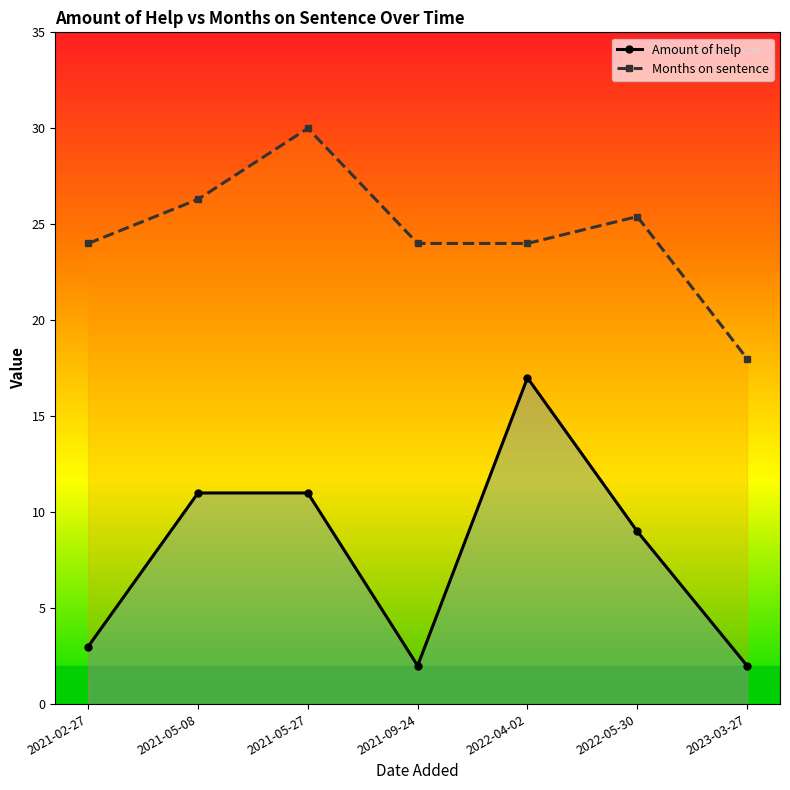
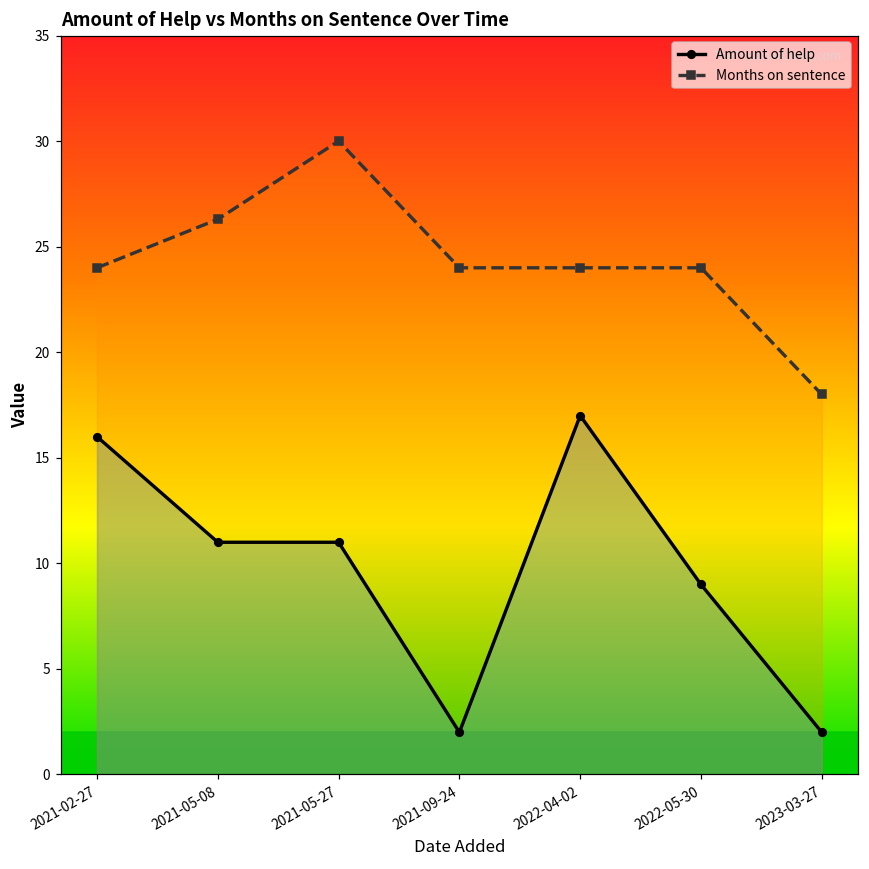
Amount of help, 2021-02-27: 3 -> 16
Months on sentence, 2022-05-30: 25.4 -> 24.0
